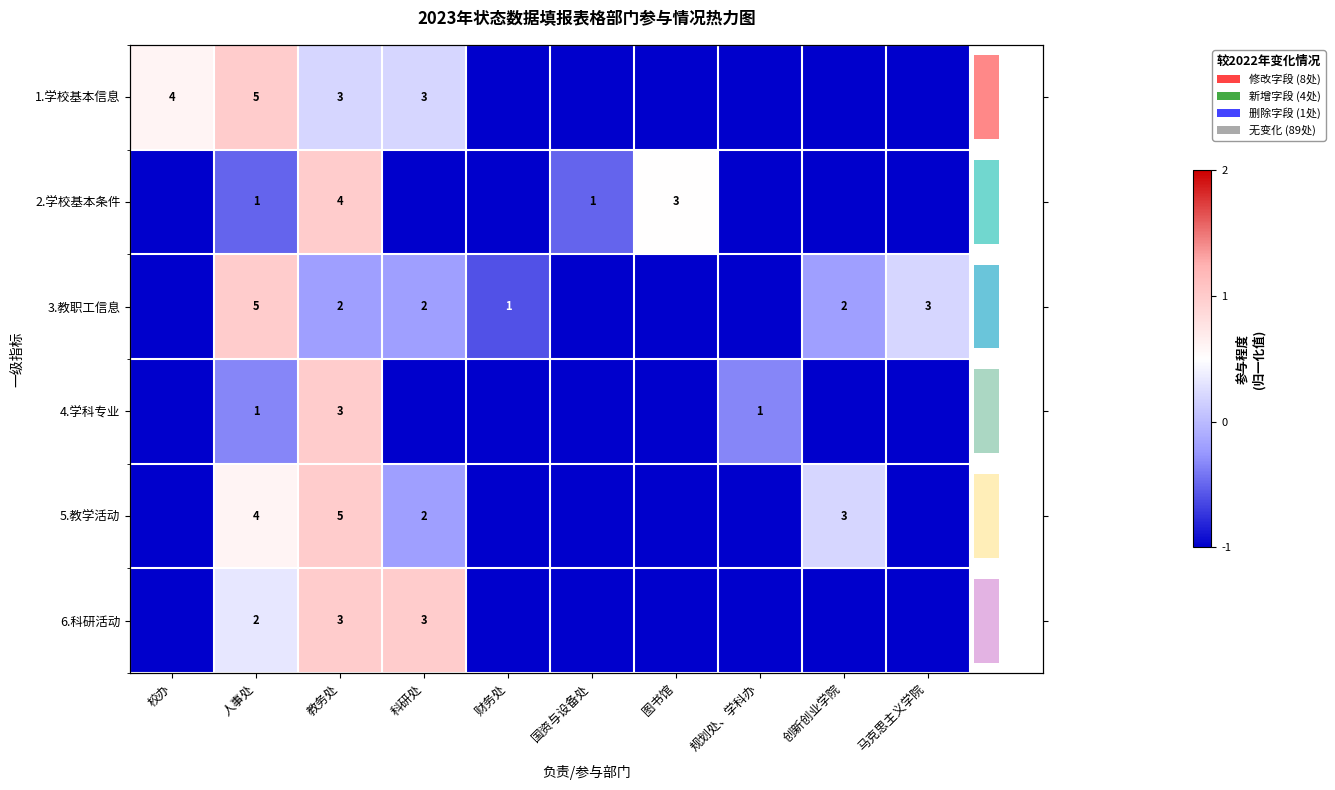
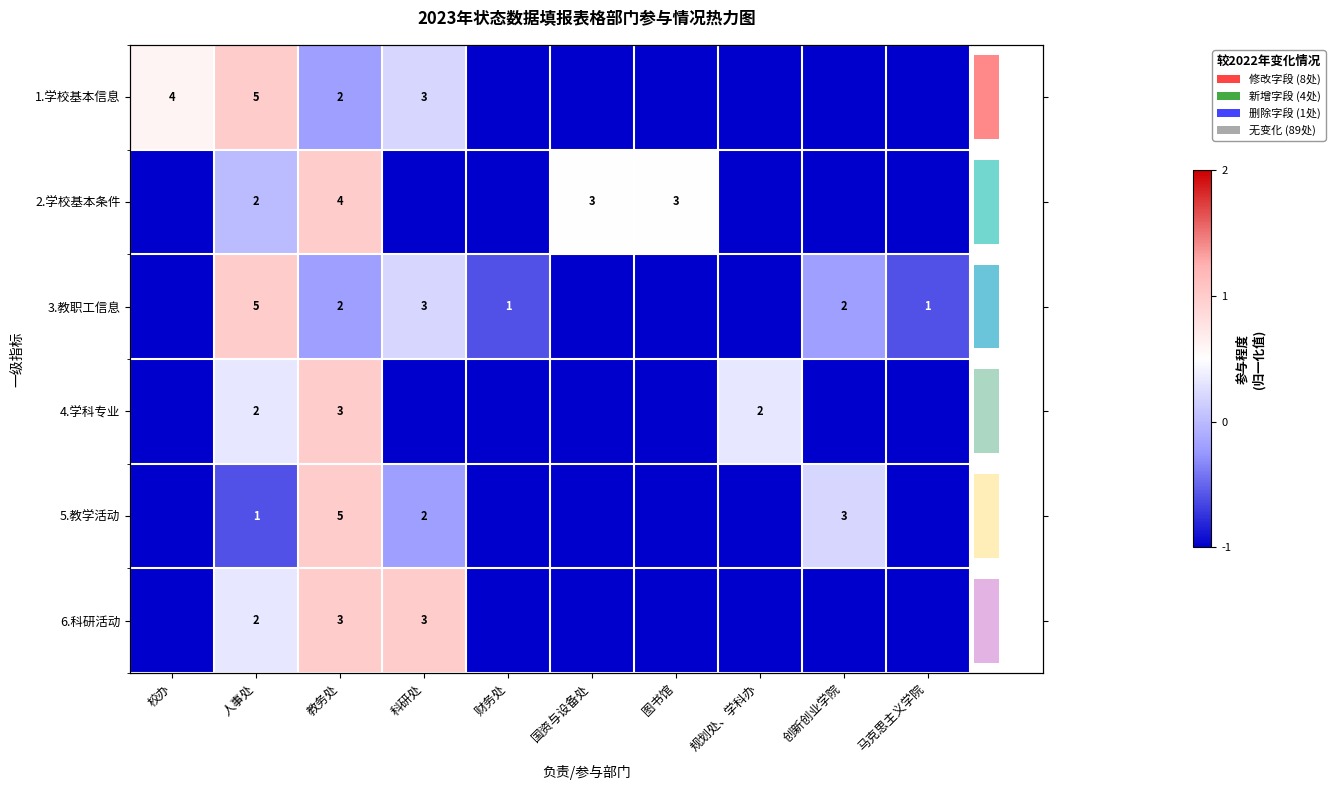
1.学校基本信息, 教务处: 3 -> 2
2.学校基本条件, 人事处: 1 -> 2
2.学校基本条件, 国资与设备处: 1 -> 3
3.教职工信息, 科研处: 2 -> 3
3.教职工信息, 马克思主义学院: 3 -> 1
4.学科专业, 人事处: 1 -> 2
4.学科专业, 规划处、学科办: 1 -> 2
5.教学活动, 人事处: 4 -> 1
